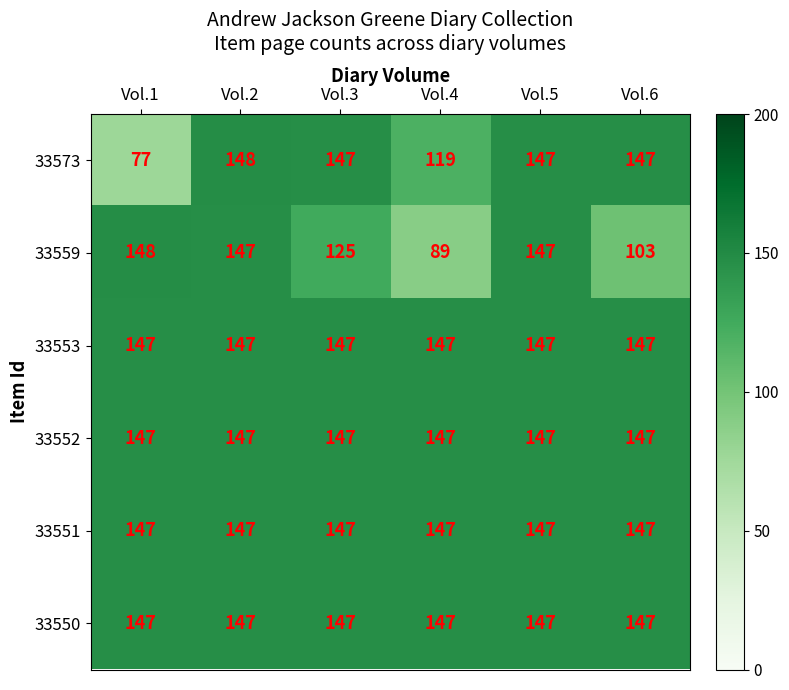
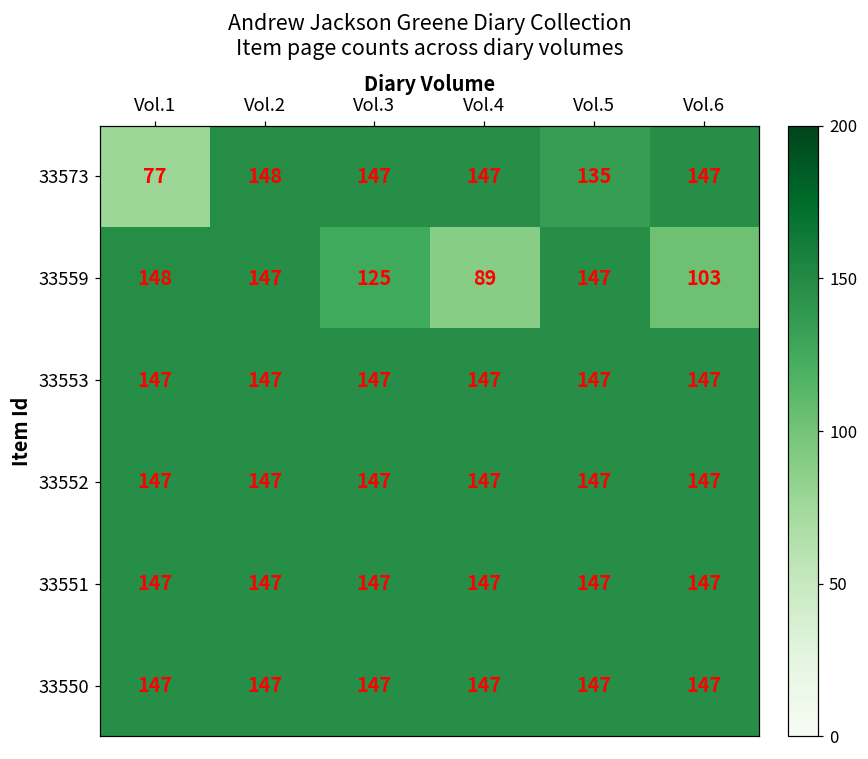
33573, Vol.4: 119 -> 147
33573, Vol.5: 147 -> 135
